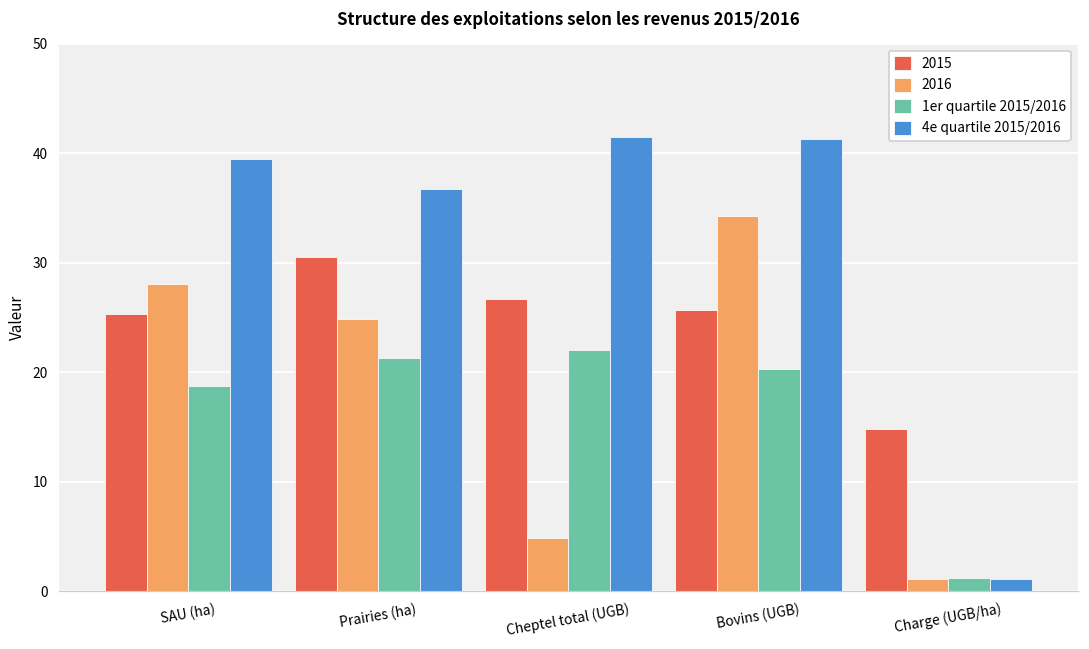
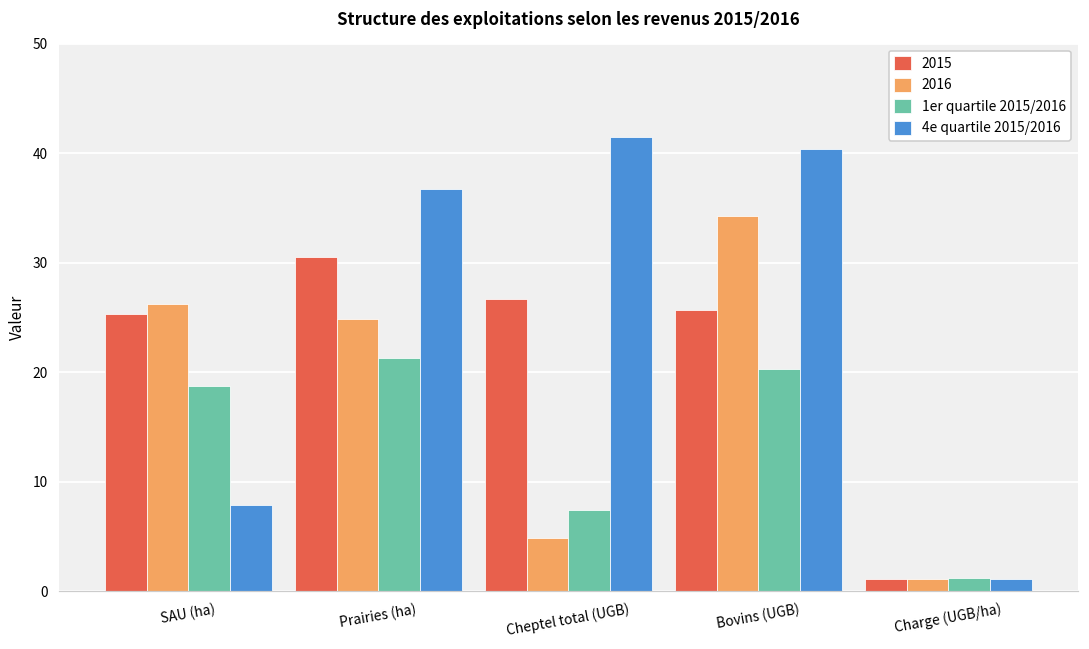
2016, SAU (ha): 28 -> 26
4e quartile 2015/2016, SAU (ha): 39 -> 8
1er quartile 2015/2016, Cheptel total (UGB): 22 -> 7
4e quartile 2015/2016, Bovins (UGB): 41 -> 40
2015, Charge (UGB/ha): 15 -> 1
